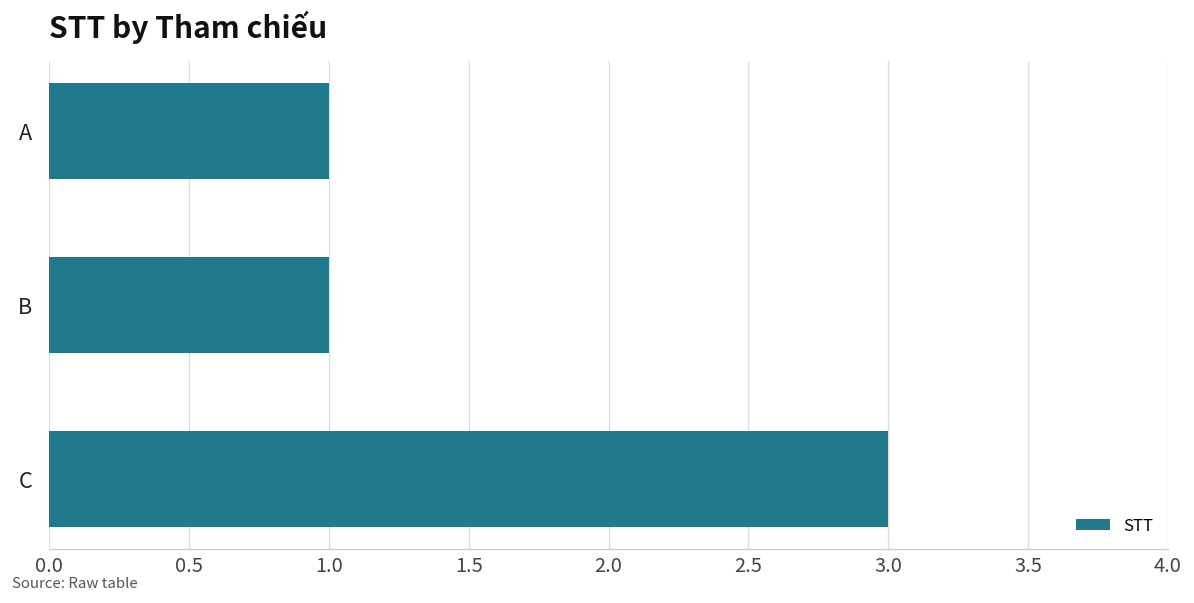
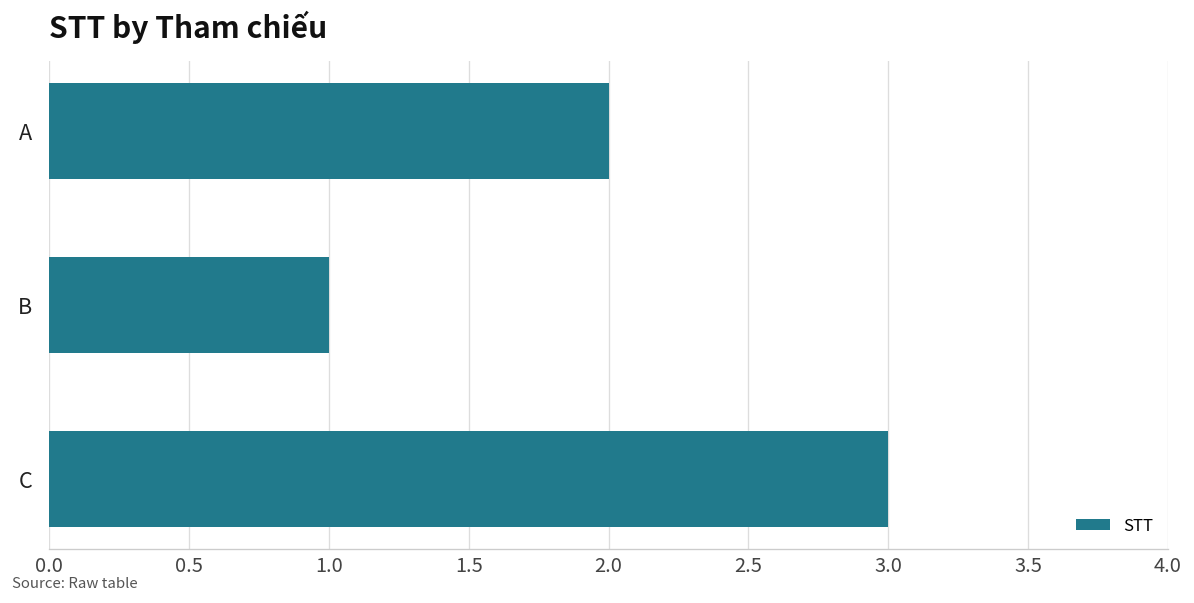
A: 1 -> 2
